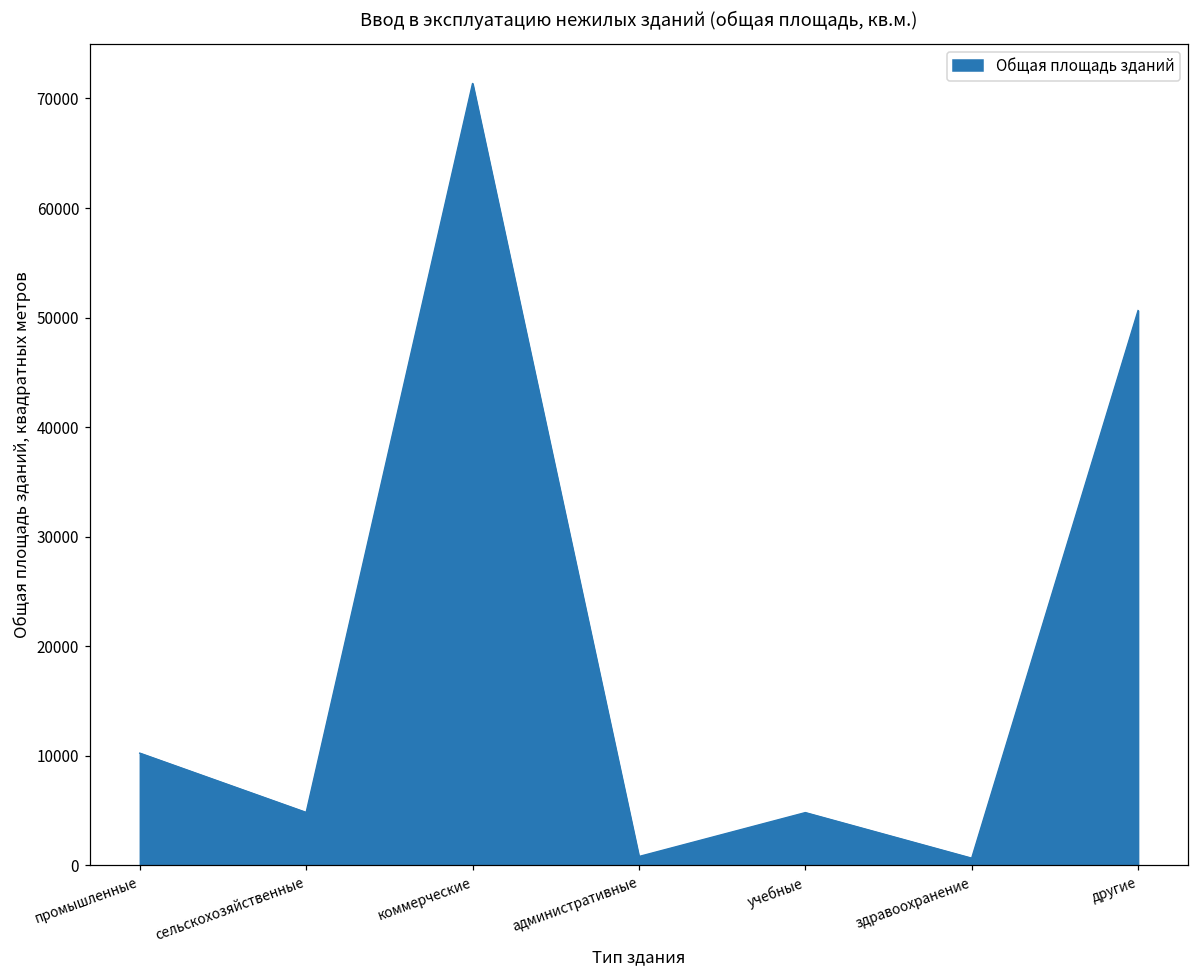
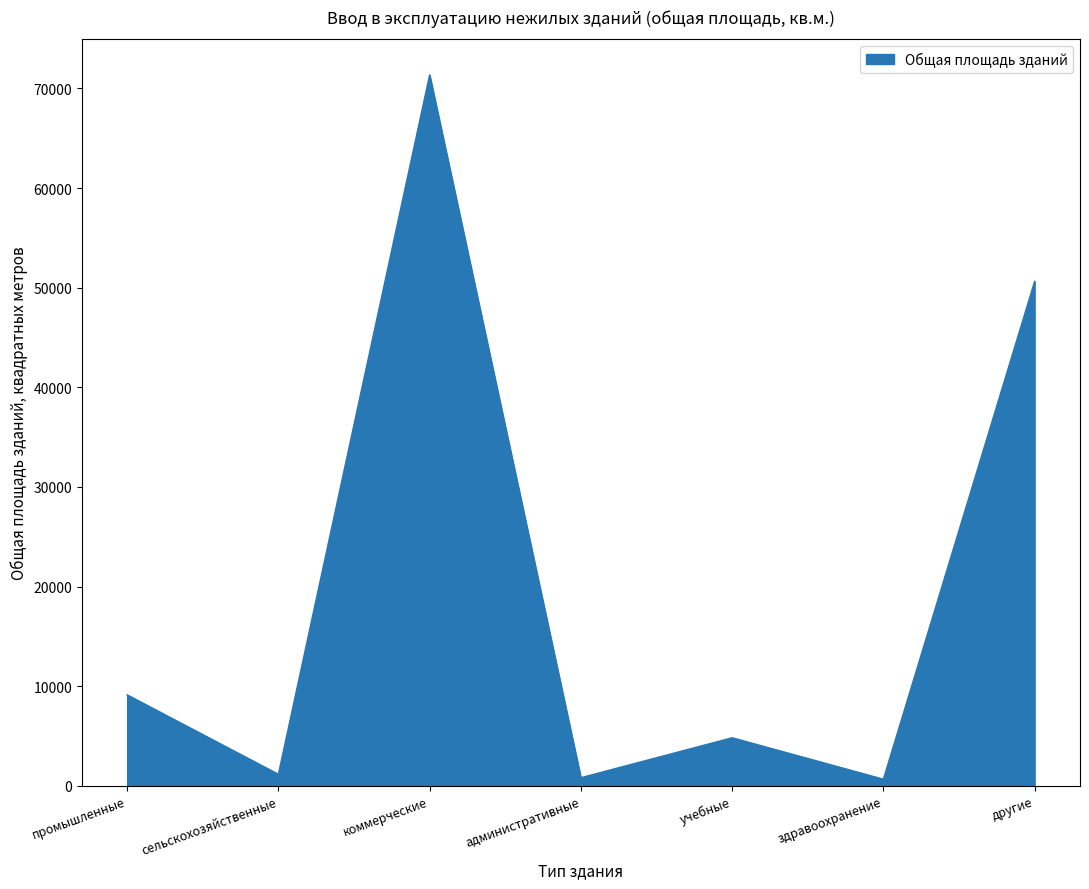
промышленные: 10000 -> 9000
сельскохозяйственные: 5000 -> 1000
